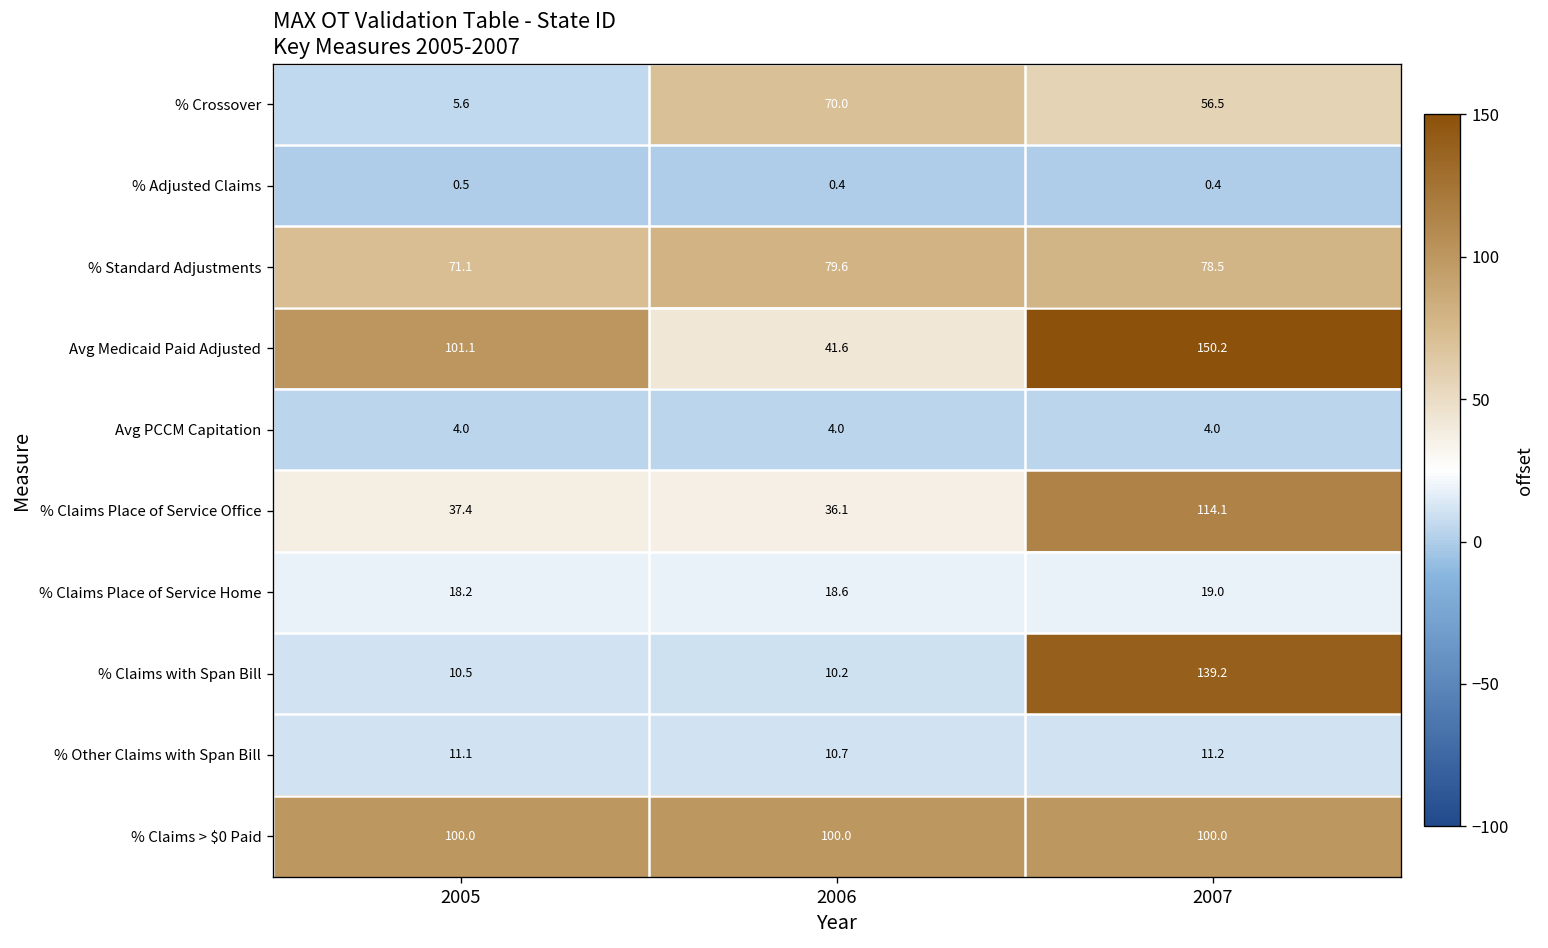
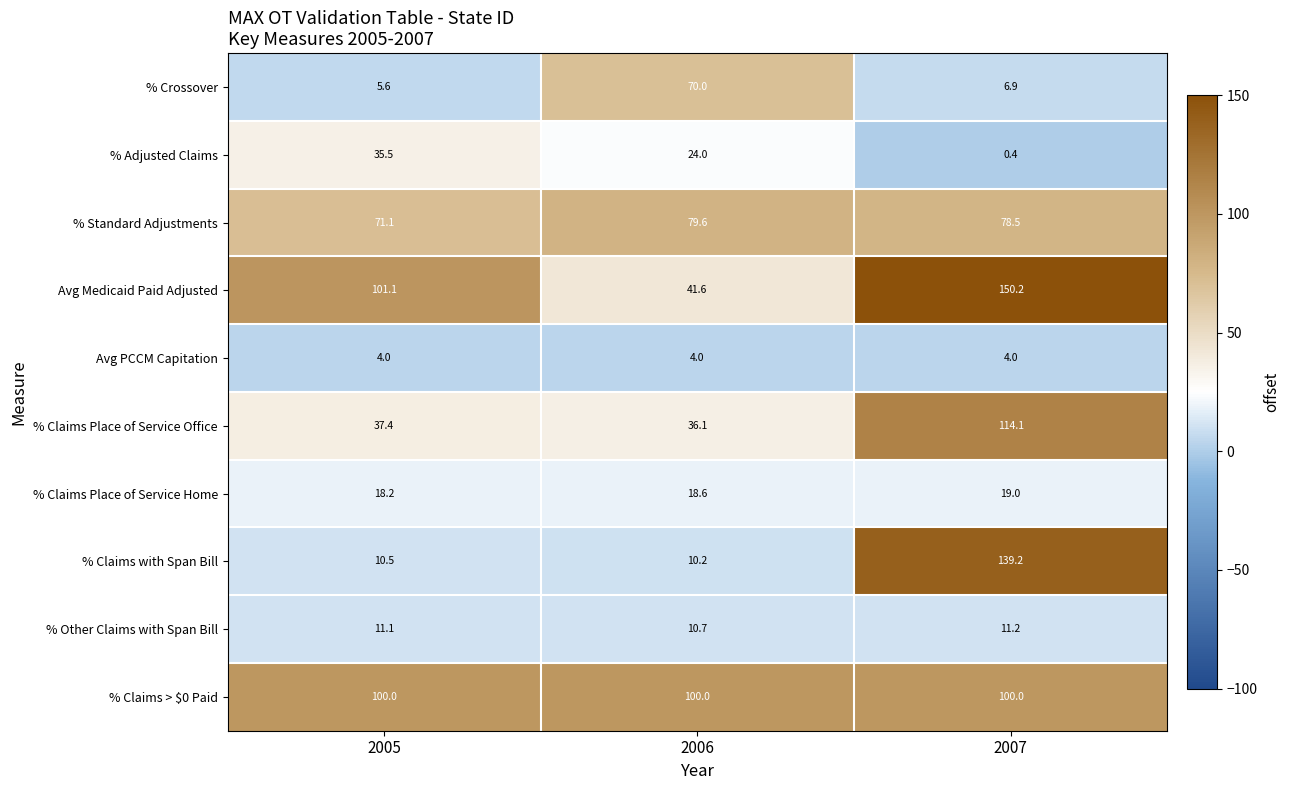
% Crossover, 2007: 56.5 -> 6.9
% Adjusted Claims, 2005: 0.5 -> 35.5
% Adjusted Claims, 2006: 0.4 -> 24.0
